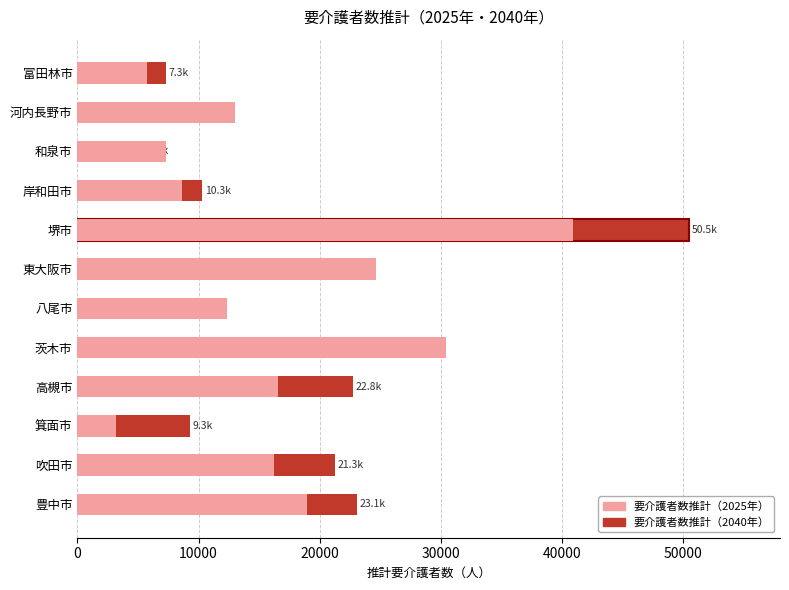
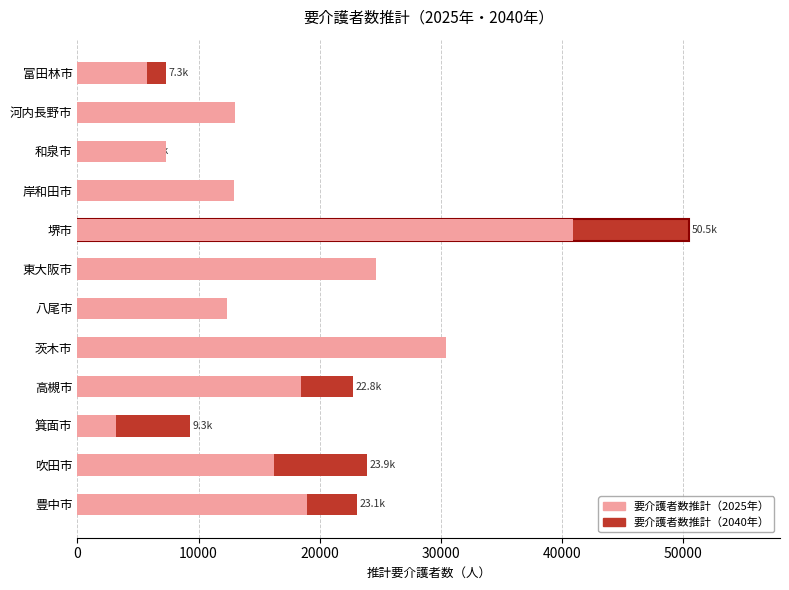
要介護者数推計（2025年）, 岸和田市: 8700 -> 13000
要介護者数推計（2025年）, 高槻市: 16500 -> 18400
要介護者数推計（2040年）, 吹田市: 21.3k -> 23.9k
